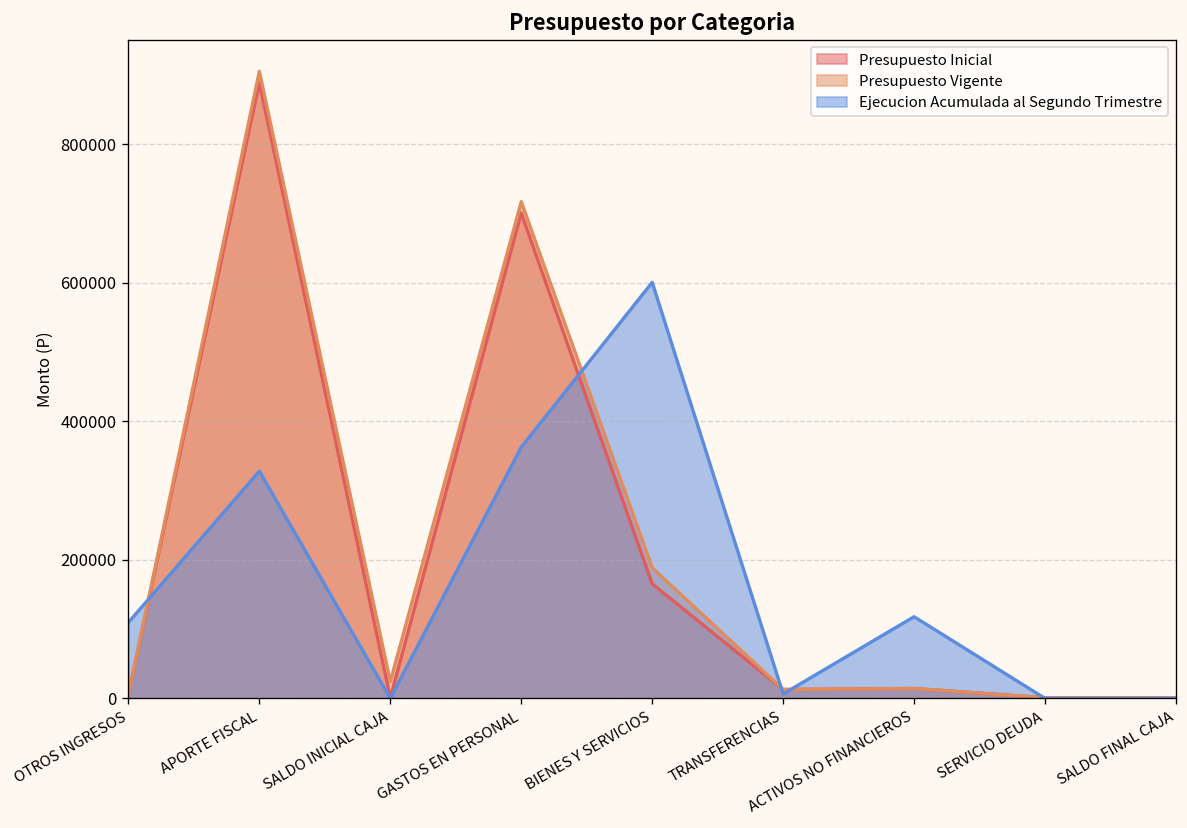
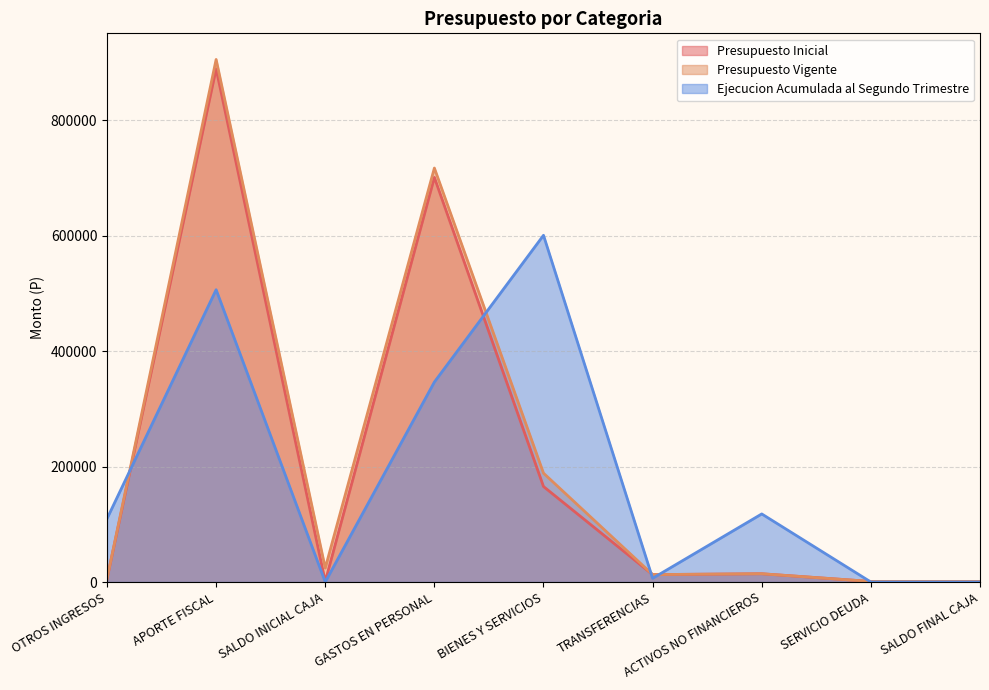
Ejecucion Acumulada al Segundo Trimestre, APORTE FISCAL: 330000 -> 510000
Ejecucion Acumulada al Segundo Trimestre, GASTOS EN PERSONAL: 360000 -> 350000
